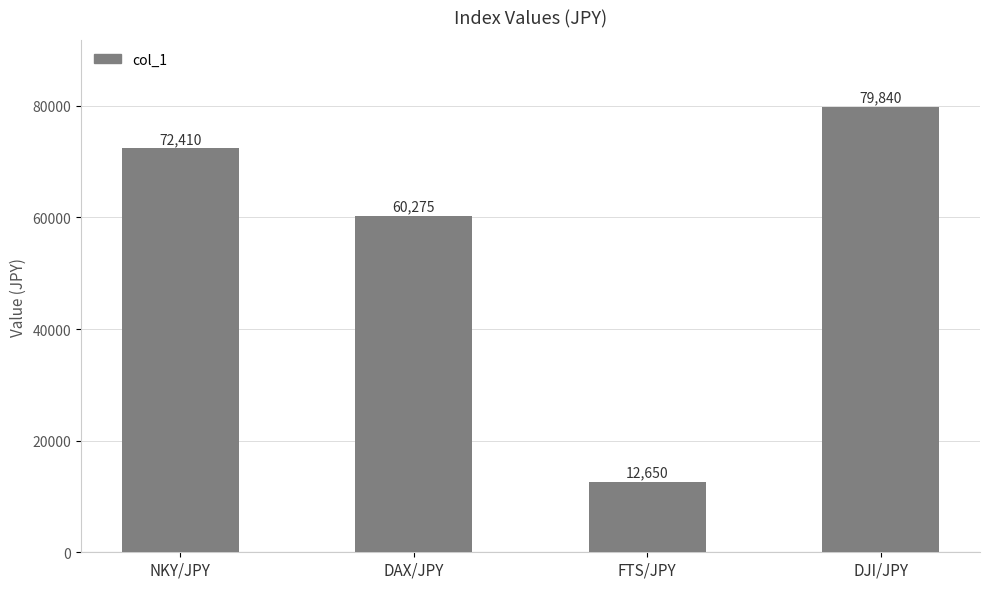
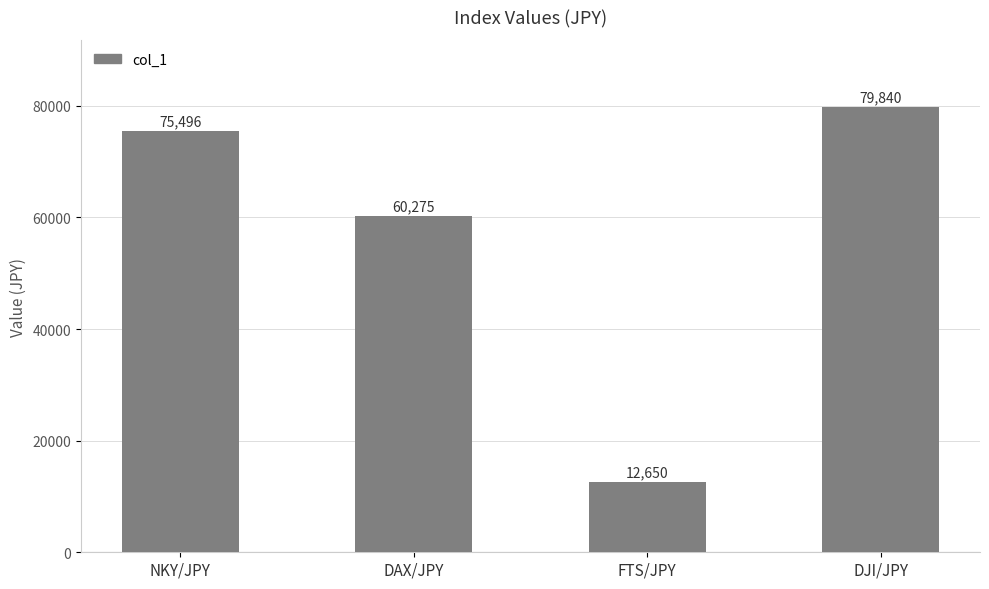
NKY/JPY: 72,410 -> 75,496
